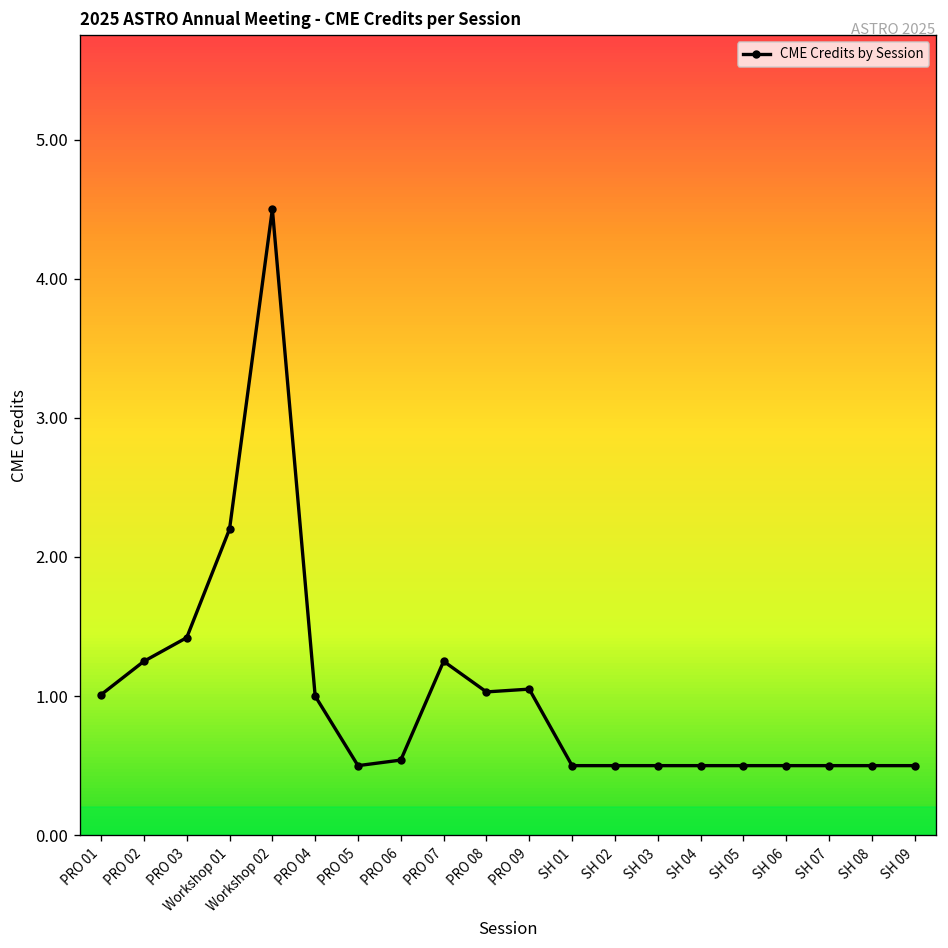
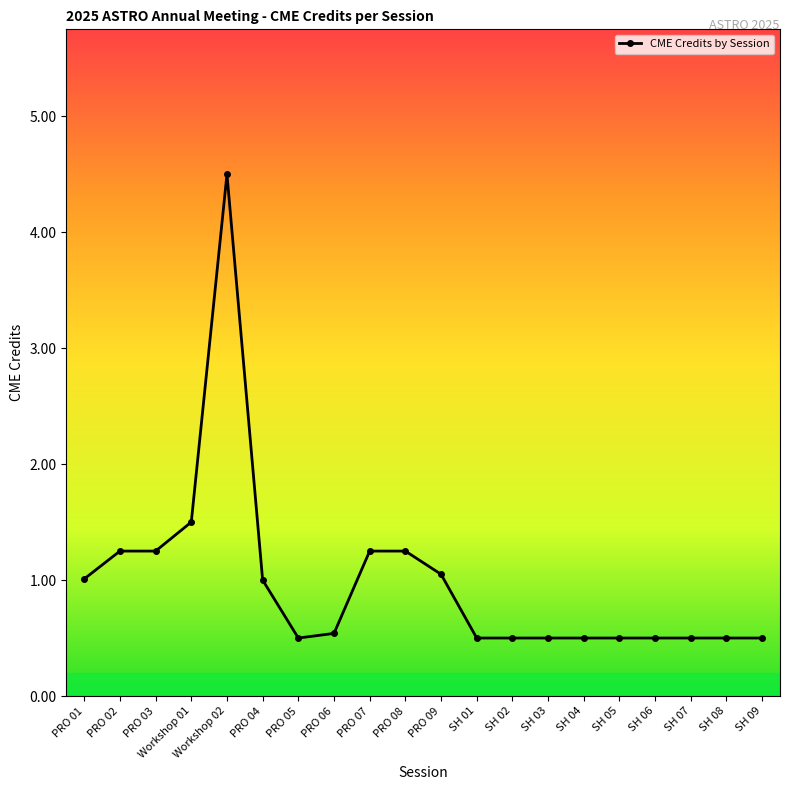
PRO 03: 1.42 -> 1.25
Workshop 01: 2.2 -> 1.5
PRO 08: 1.03 -> 1.25
